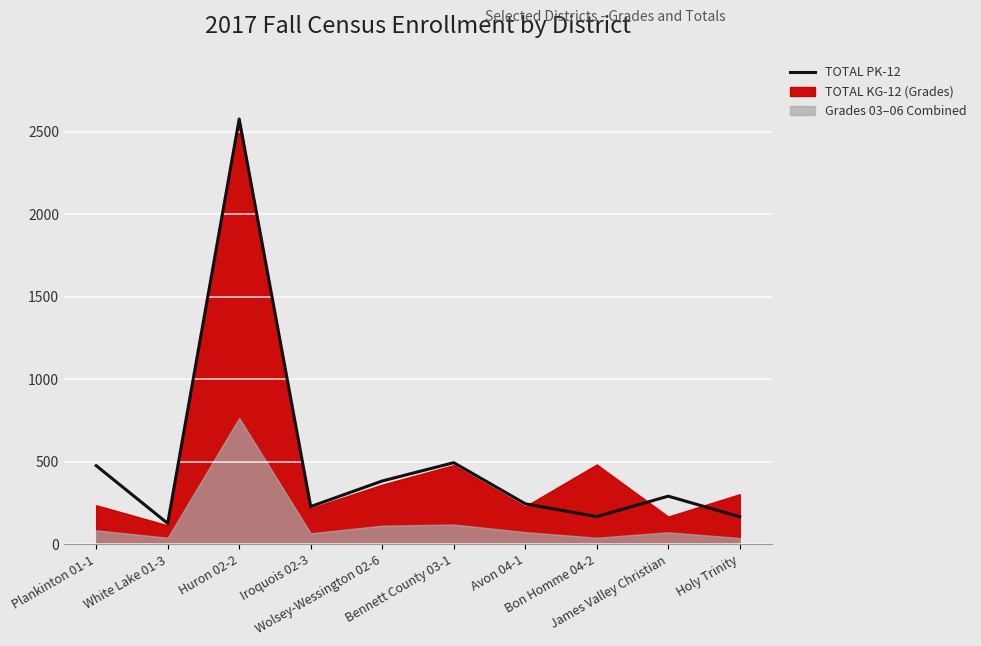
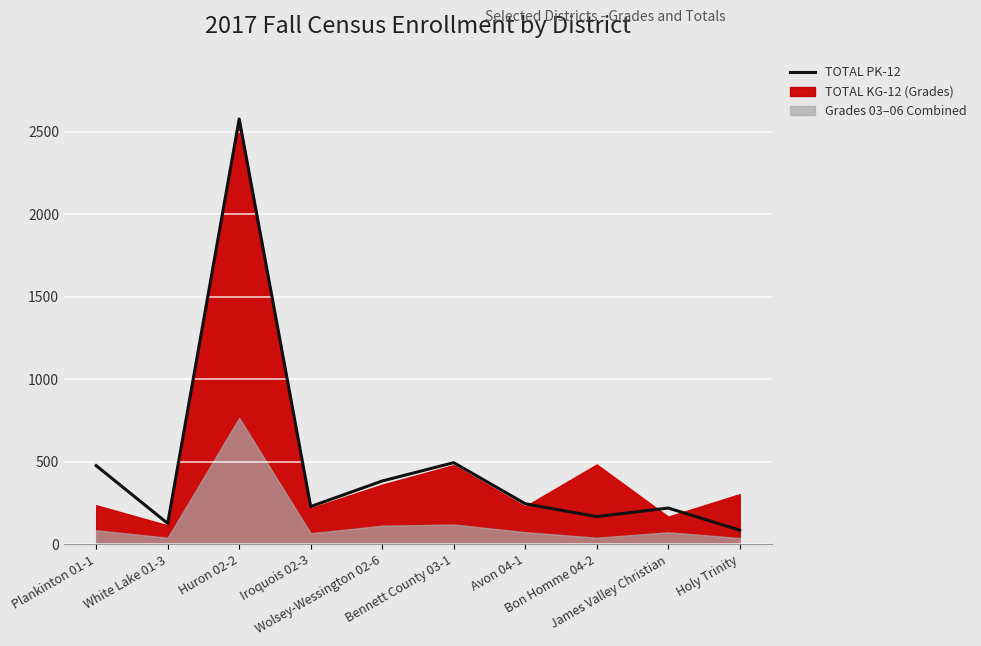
TOTAL PK-12, James Valley Christian: 290 -> 220
TOTAL PK-12, Holy Trinity: 170 -> 90
